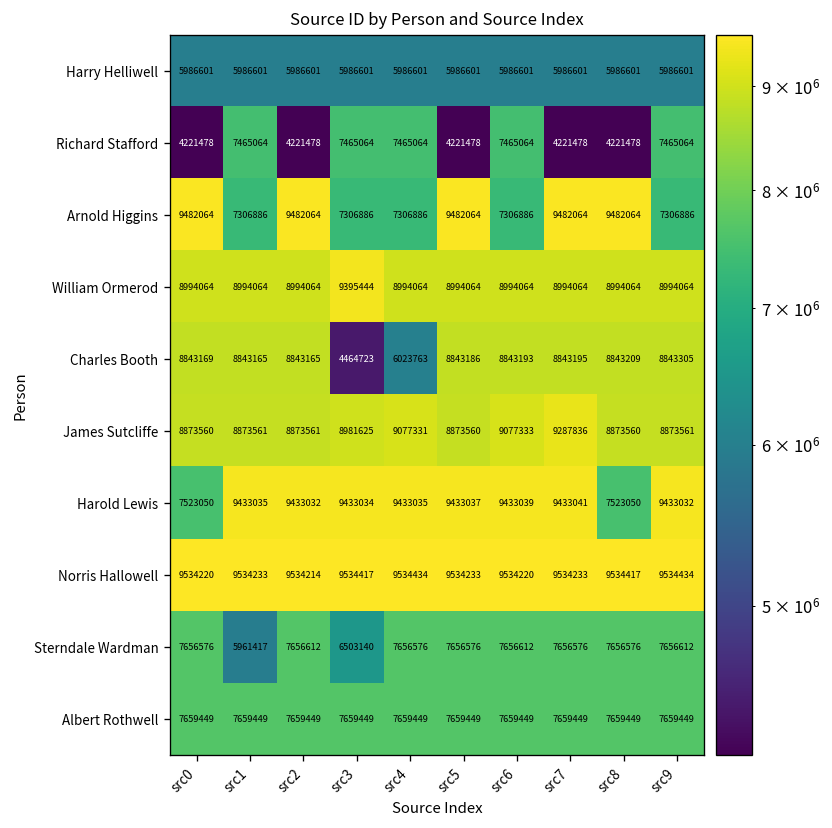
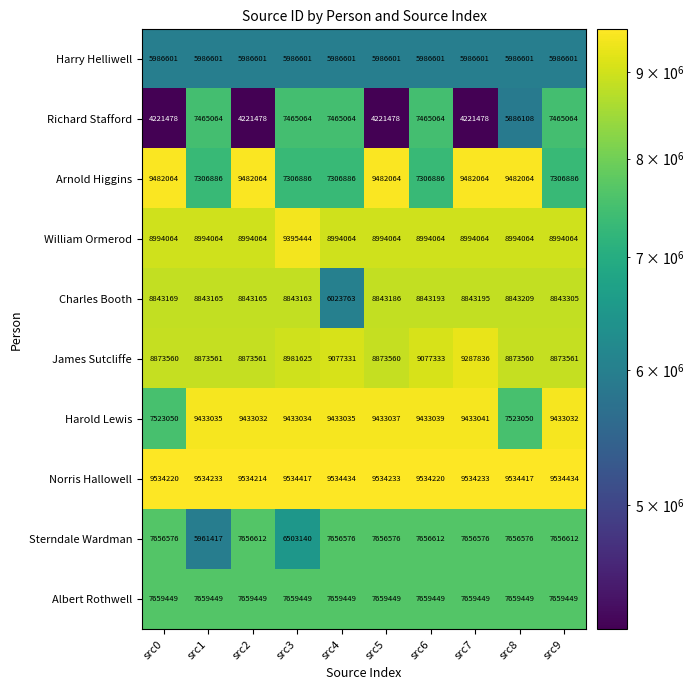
Richard Stafford, src8: 4221478 -> 5886108
Charles Booth, src3: 4464723 -> 8843163
